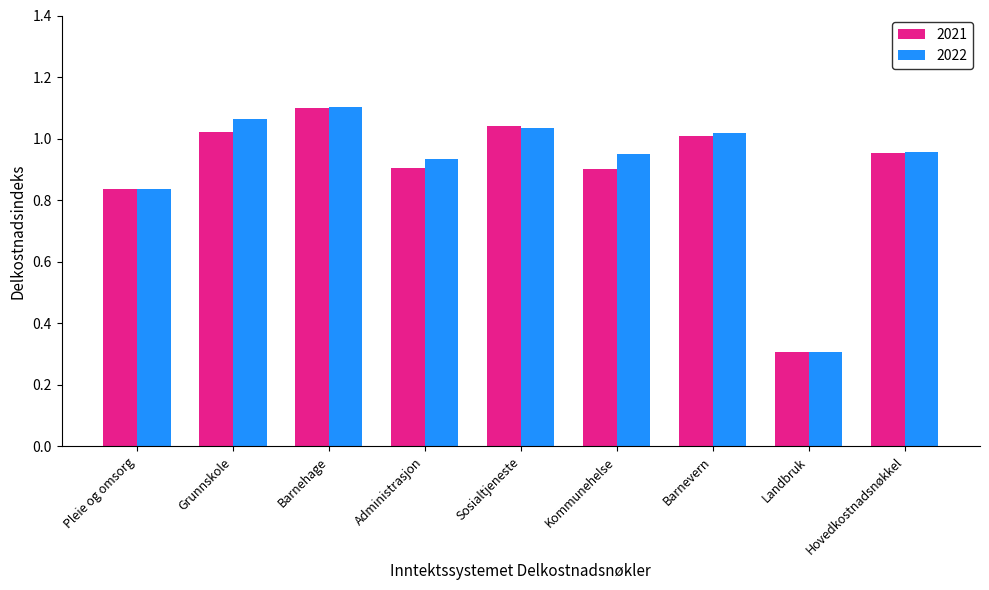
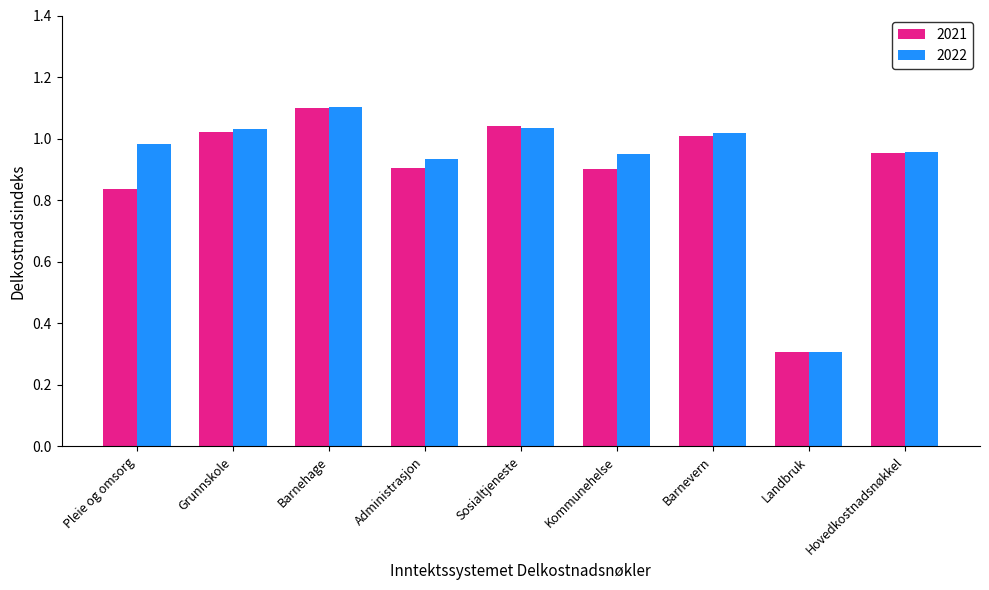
2022, Pleie og omsorg: 0.84 -> 0.98
2022, Grunnskole: 1.06 -> 1.03
